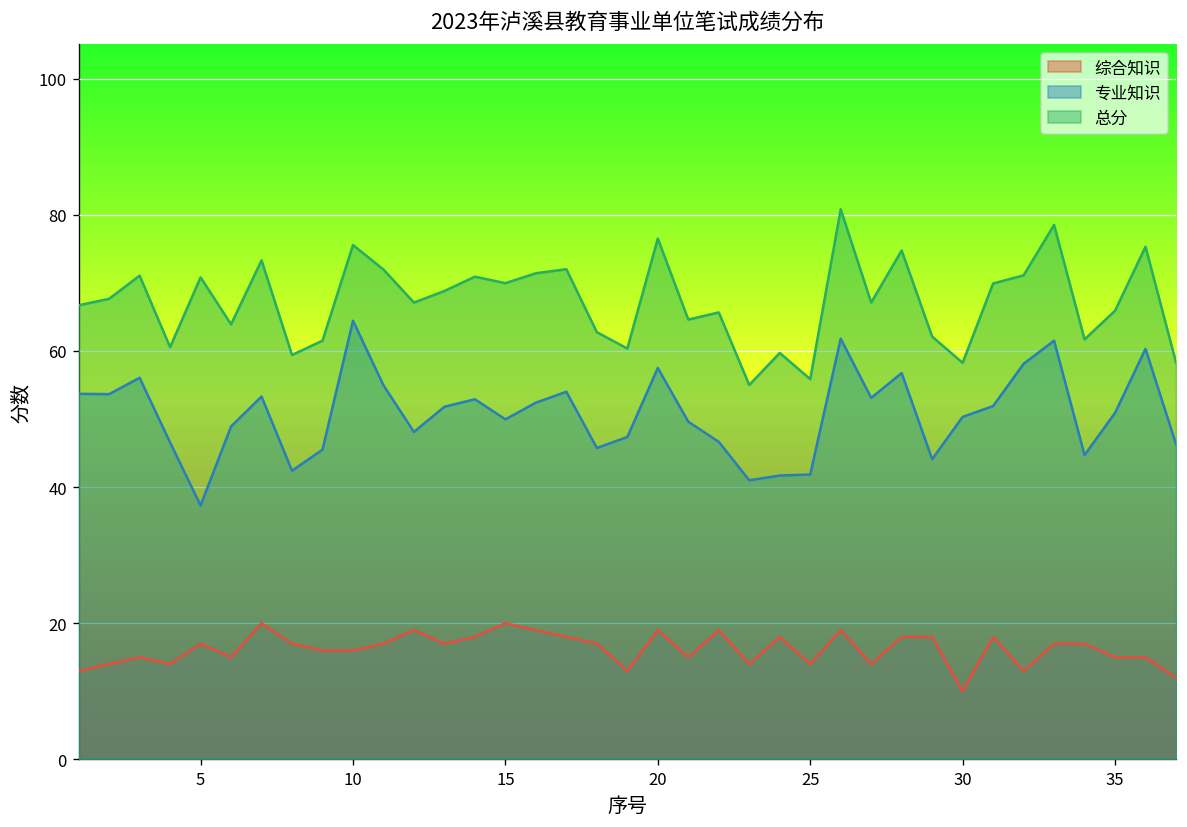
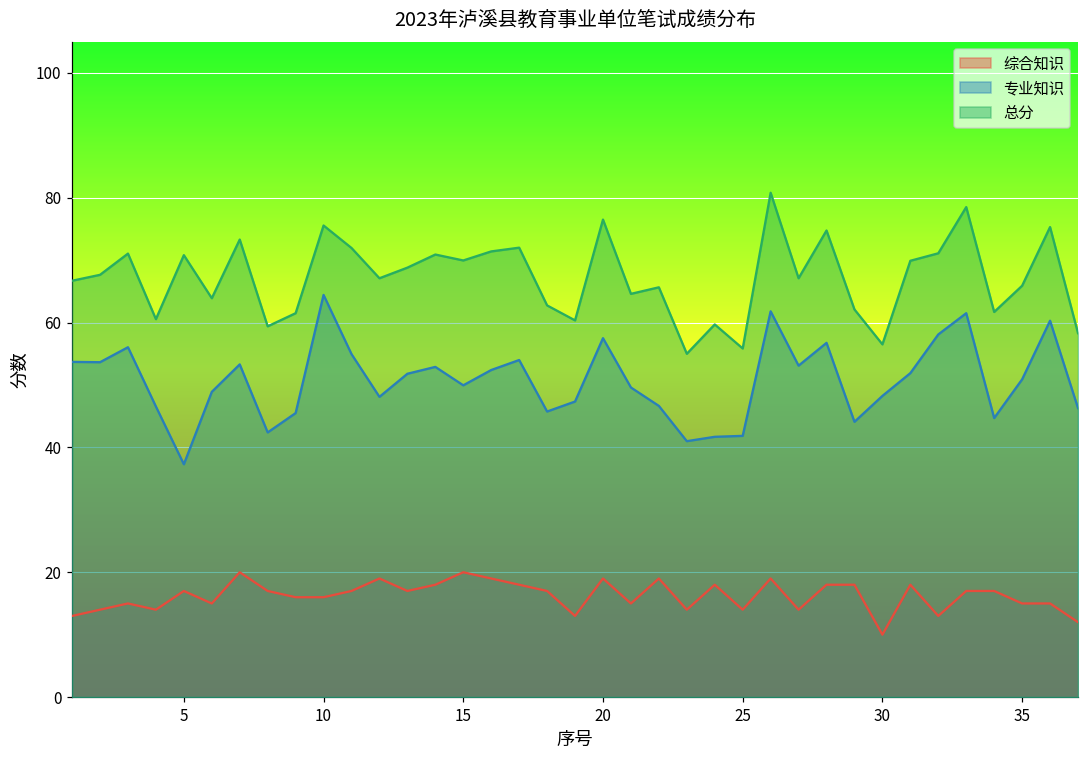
专业知识, 30: 50 -> 48
总分, 30: 58 -> 57
